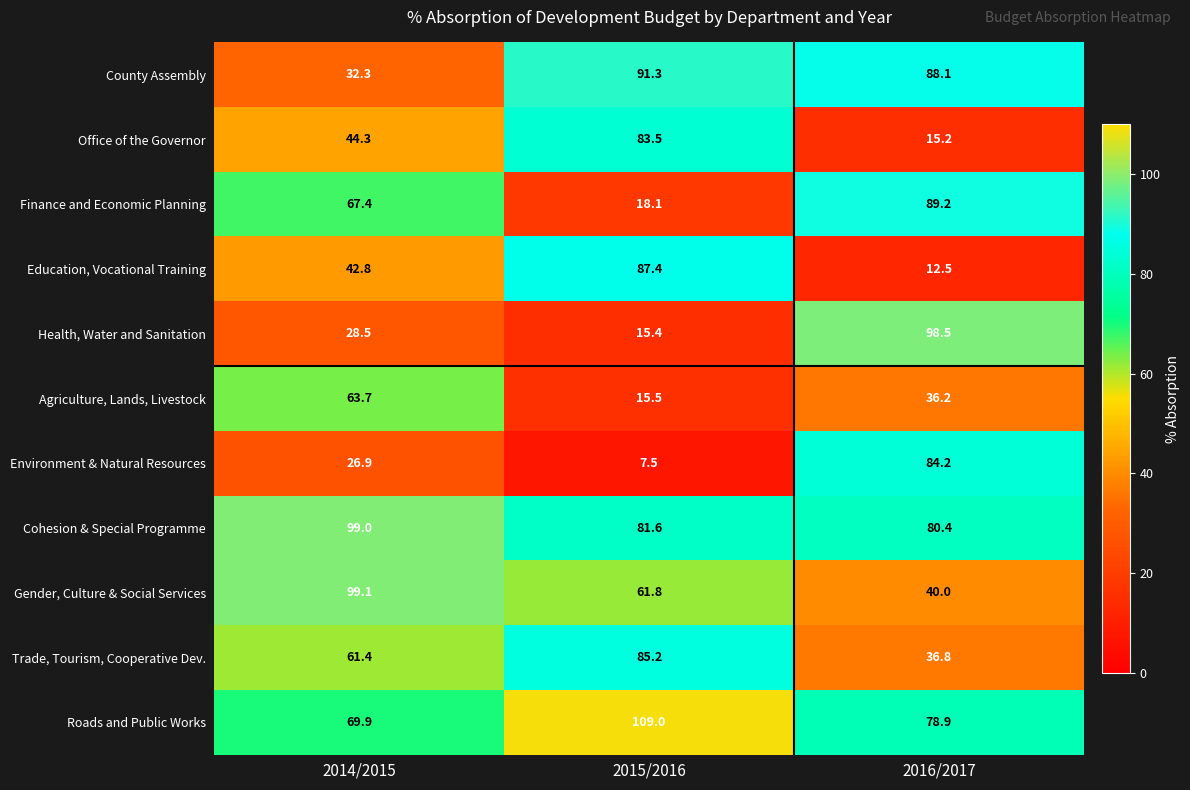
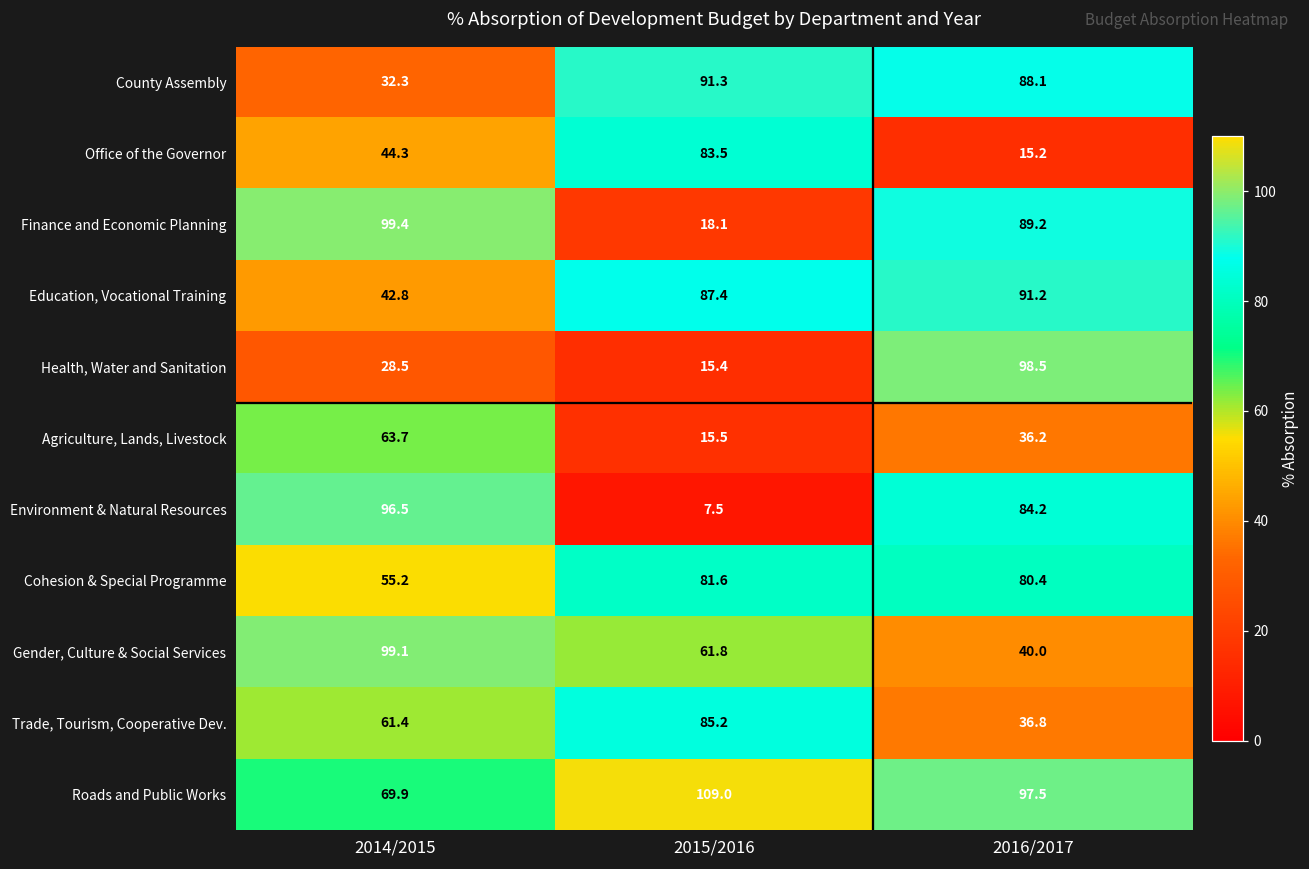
Finance and Economic Planning, 2014/2015: 67.4 -> 99.4
Education, Vocational Training, 2016/2017: 12.5 -> 91.2
Environment & Natural Resources, 2014/2015: 26.9 -> 96.5
Cohesion & Special Programme, 2014/2015: 99.0 -> 55.2
Roads and Public Works, 2016/2017: 78.9 -> 97.5
